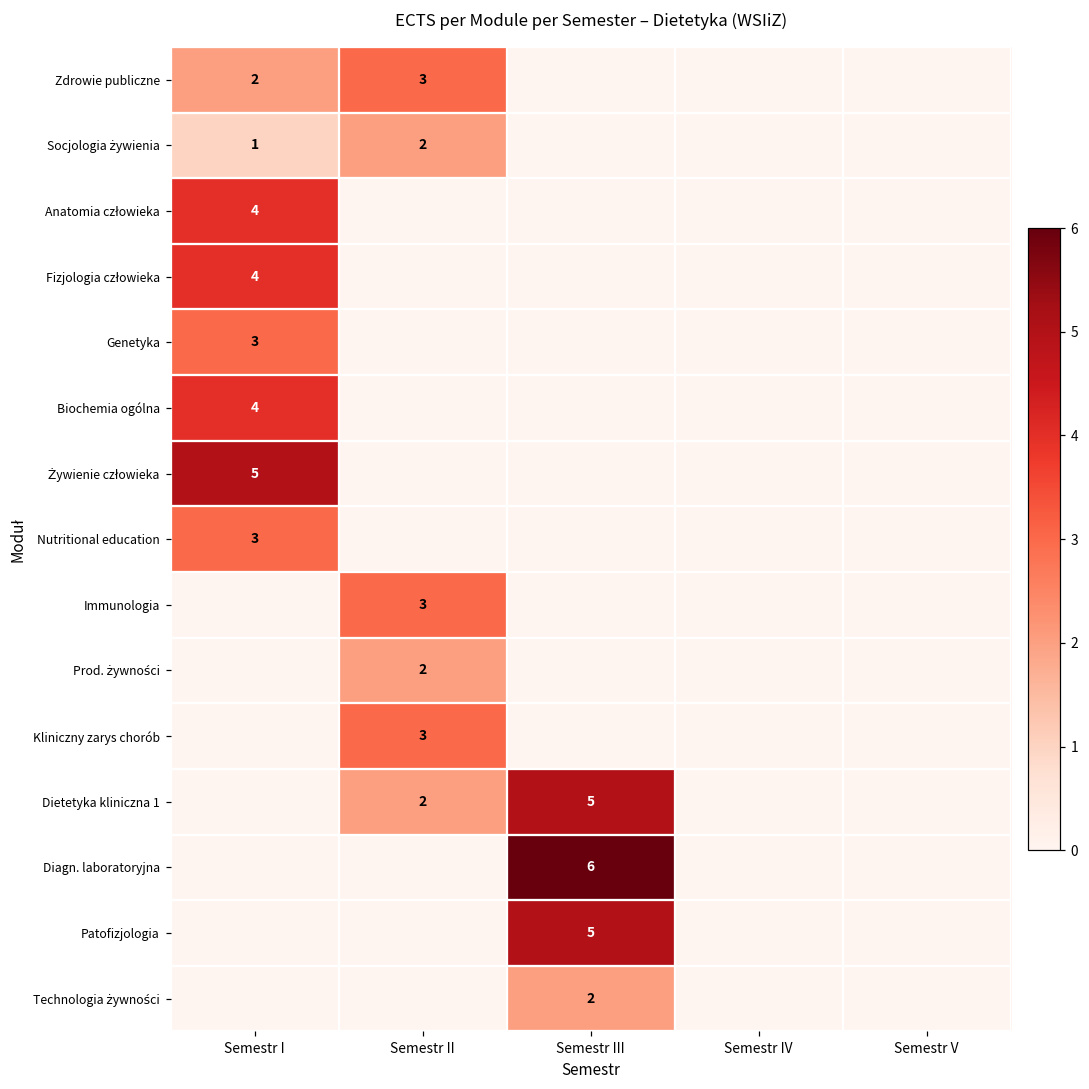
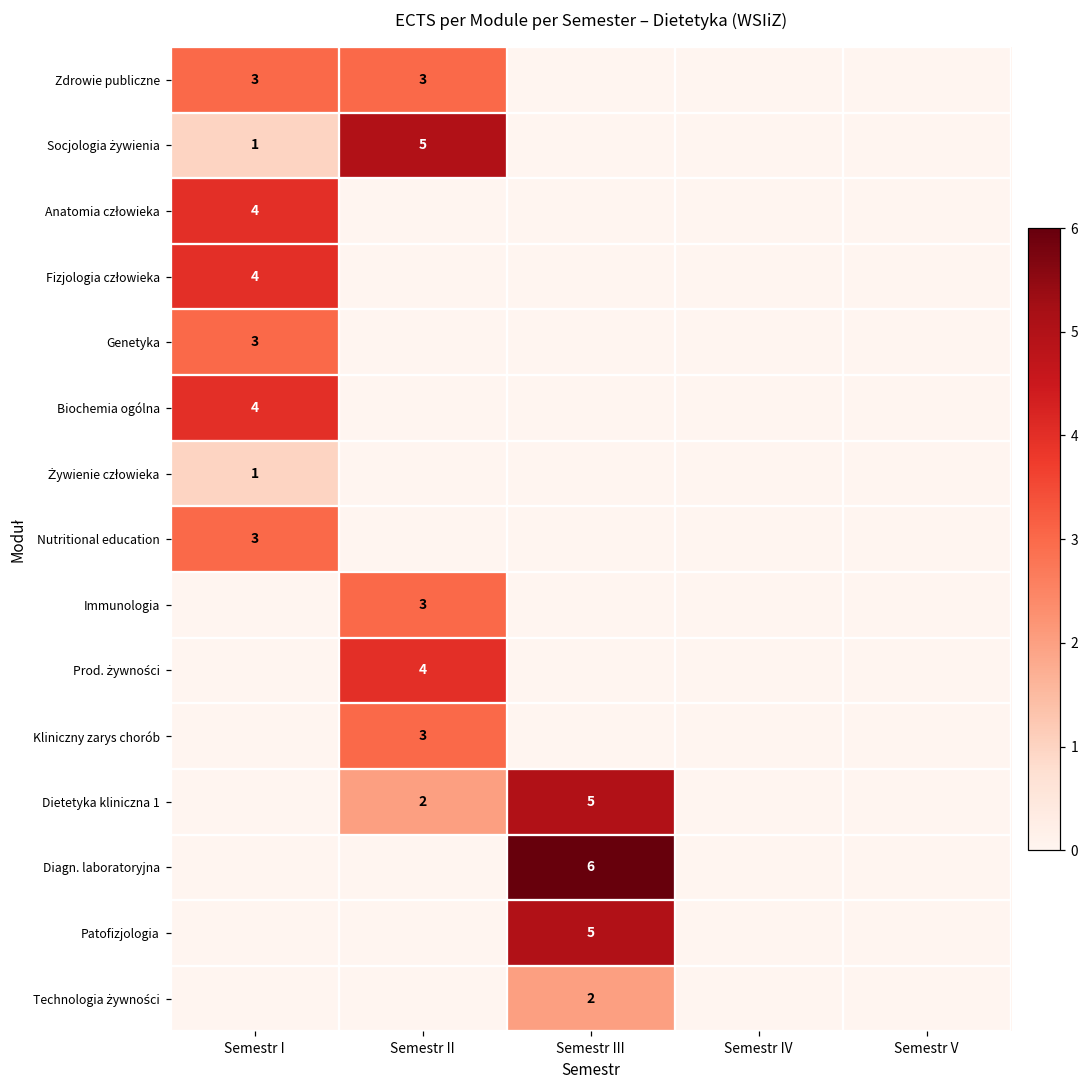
Zdrowie publiczne, Semestr I: 2 -> 3
Socjologia żywienia, Semestr II: 2 -> 5
Żywienie człowieka, Semestr I: 5 -> 1
Prod. żywności, Semestr II: 2 -> 4
